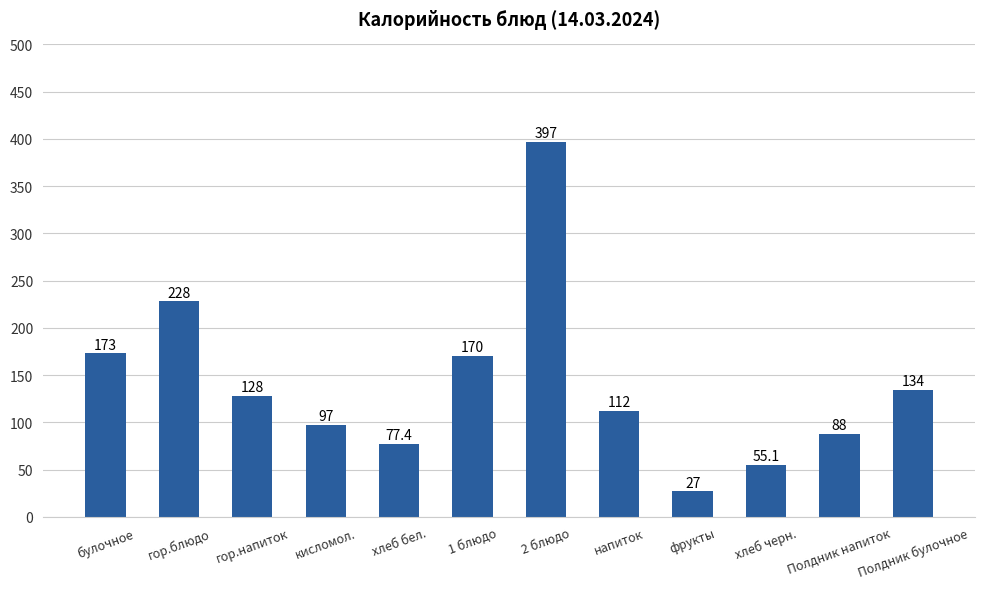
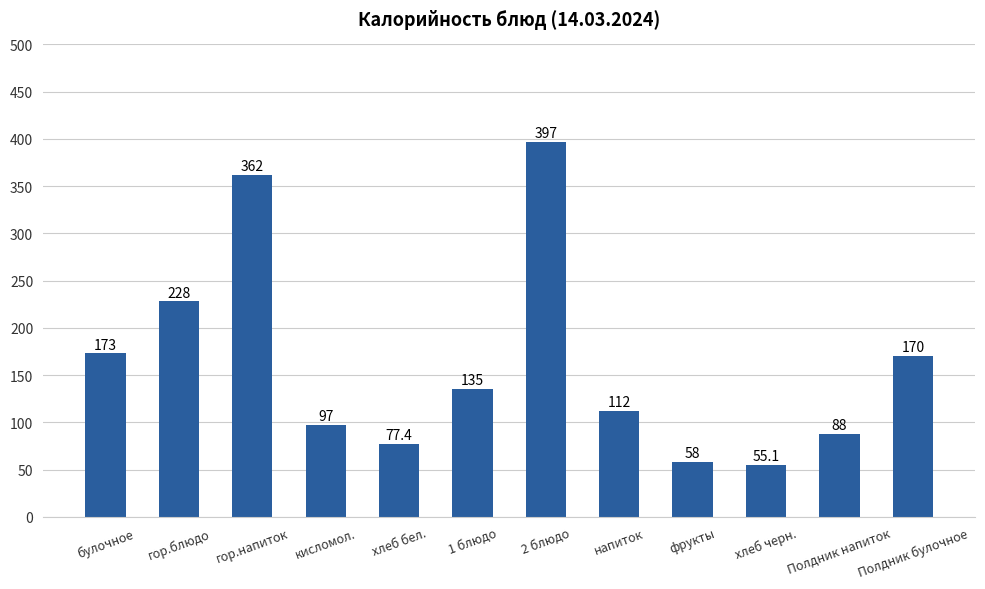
гор.напиток: 128 -> 362
1 блюдо: 170 -> 135
фрукты: 27 -> 58
Полдник булочное: 134 -> 170
